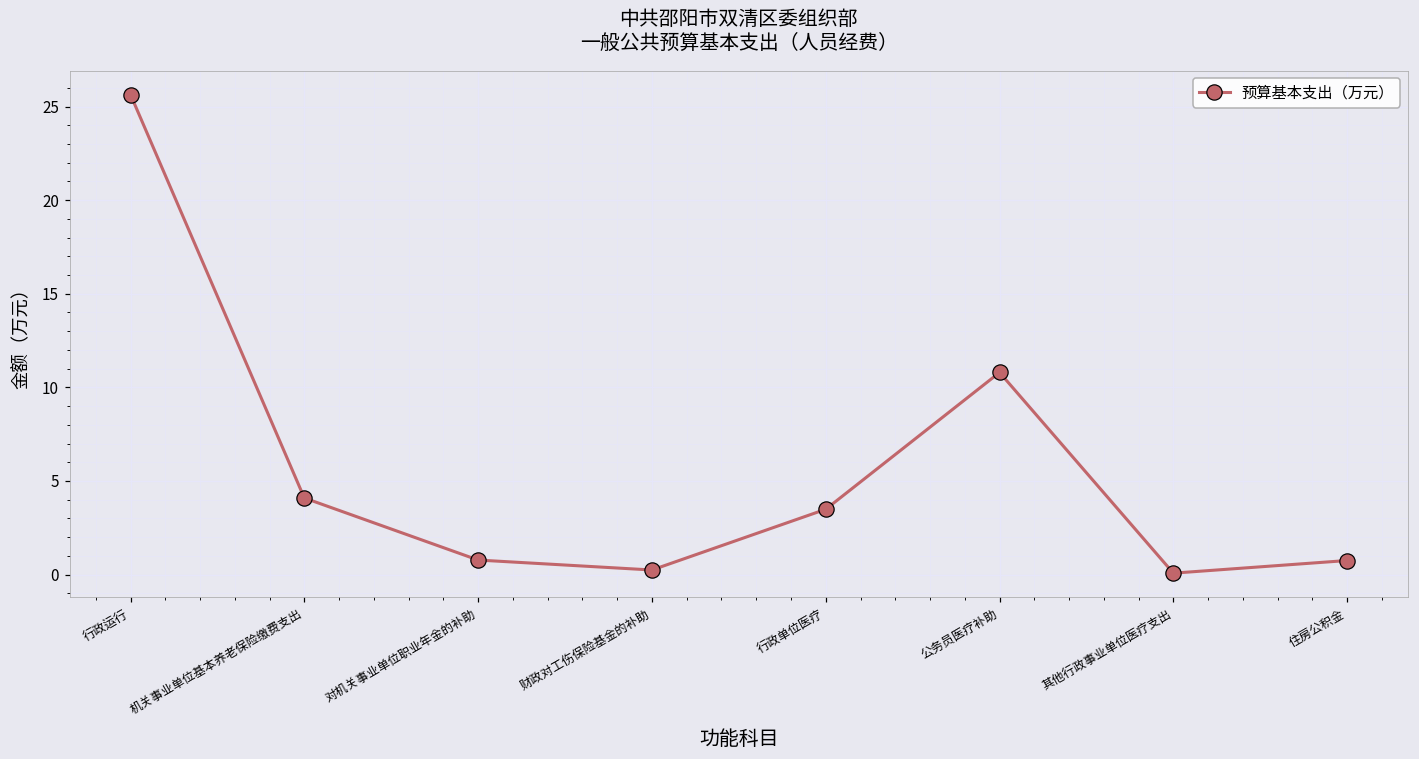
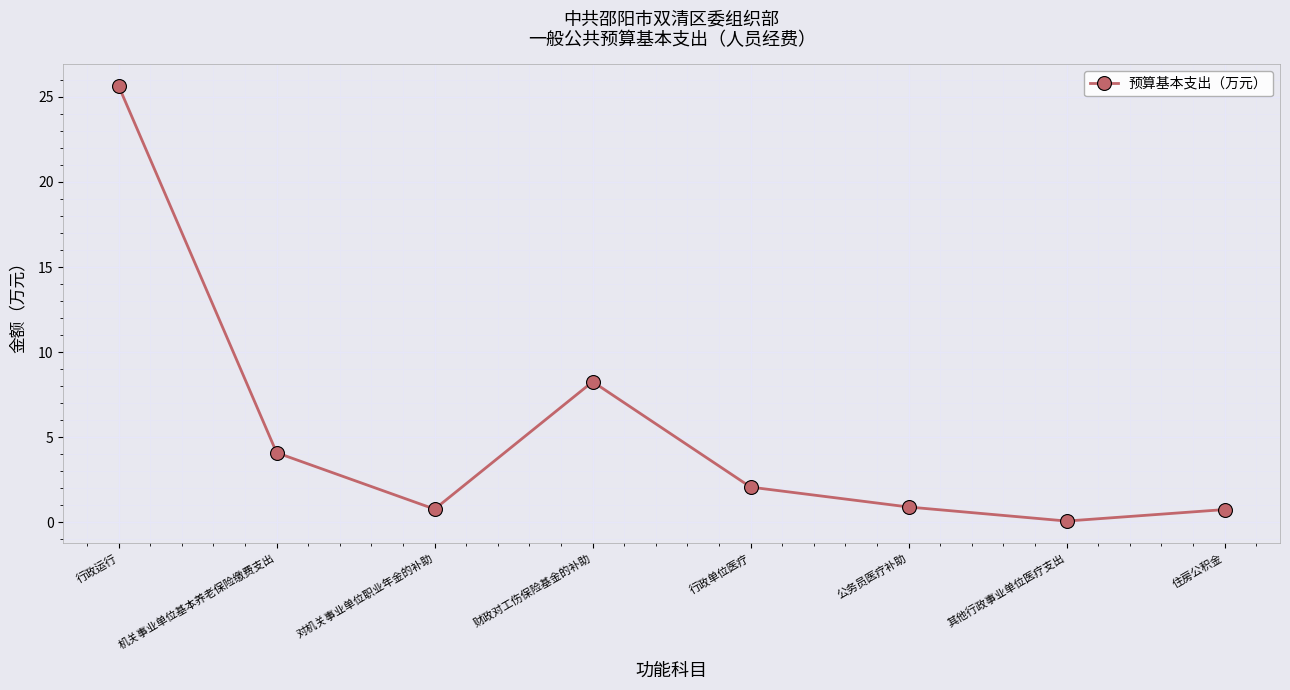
财政对工伤保险基金的补助: 0.2 -> 8.3
行政单位医疗: 3.5 -> 2.1
公务员医疗补助: 10.8 -> 0.9
